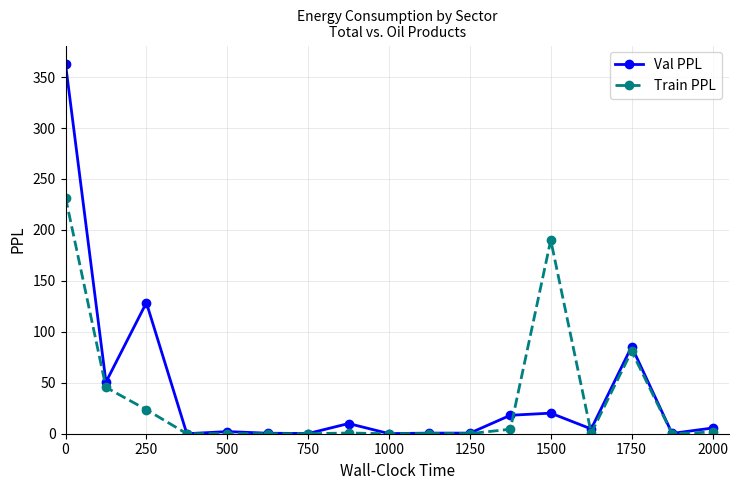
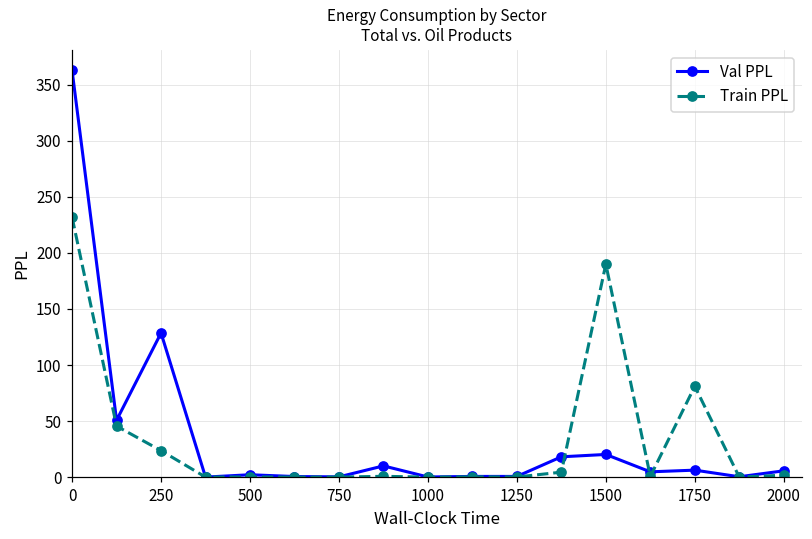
Val PPL, 1750: 86 -> 6
